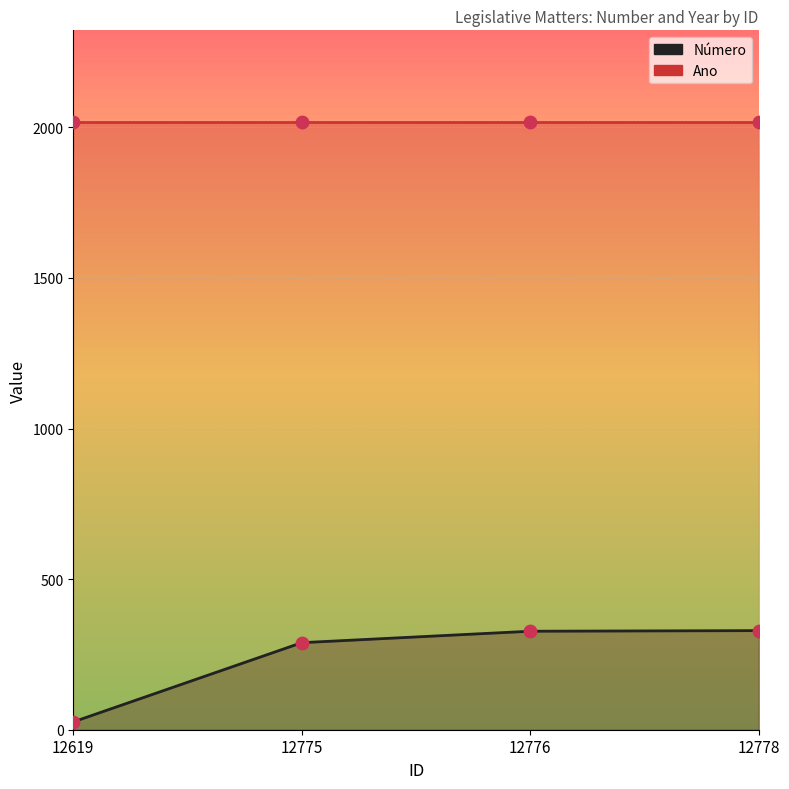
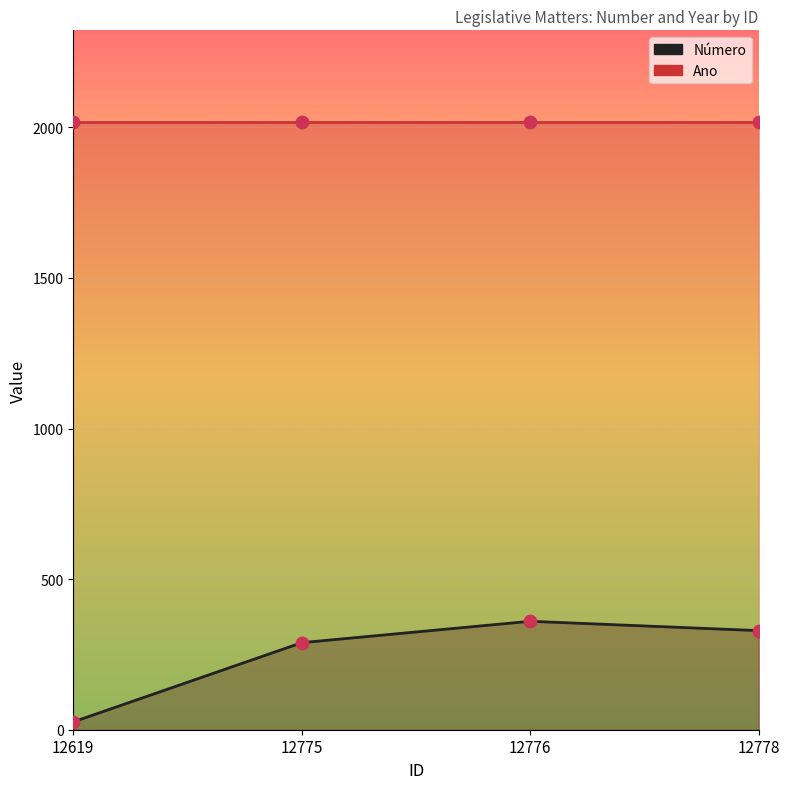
Número, 12776: 330 -> 360
